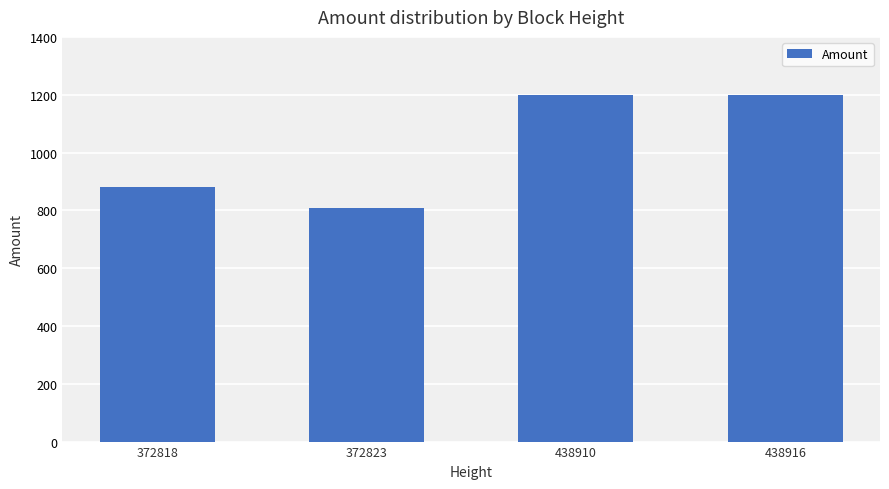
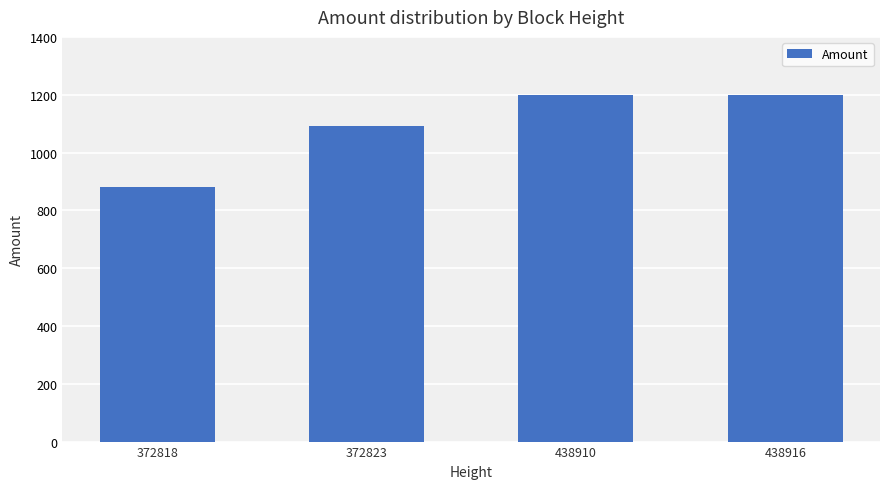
372823: 810 -> 1090
